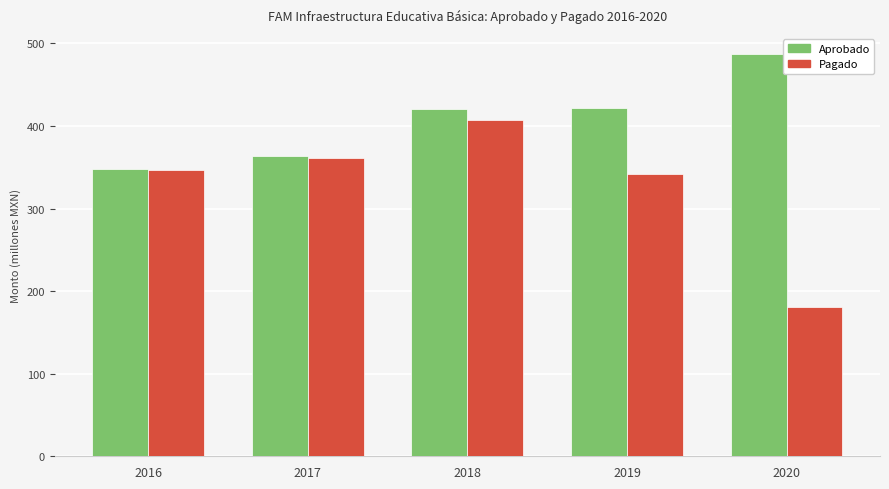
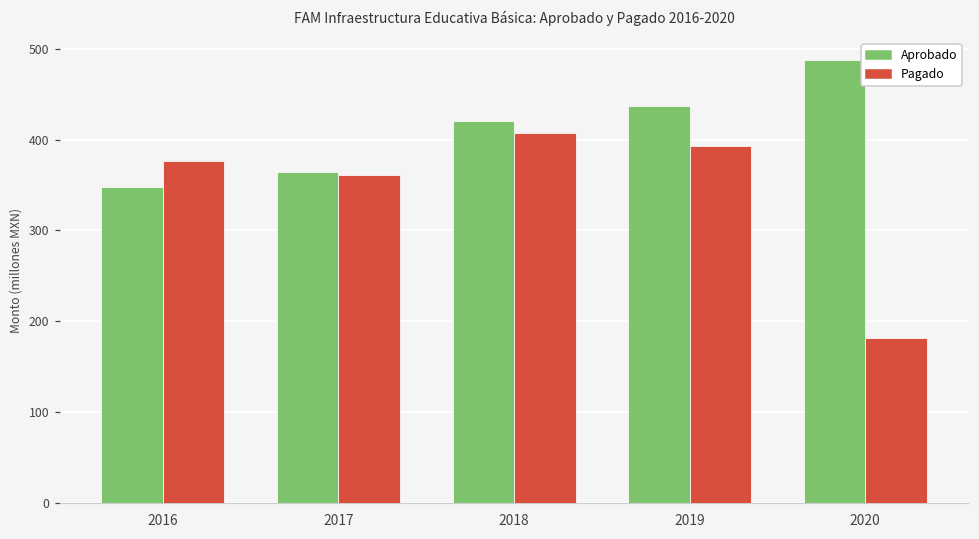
Pagado, 2016: 350 -> 380
Aprobado, 2019: 420 -> 440
Pagado, 2019: 340 -> 390
